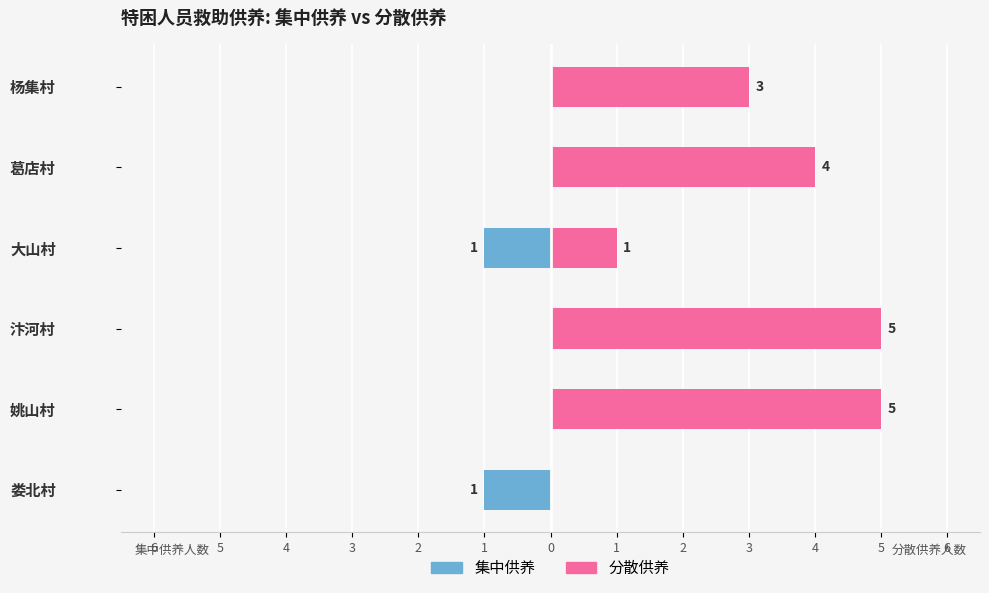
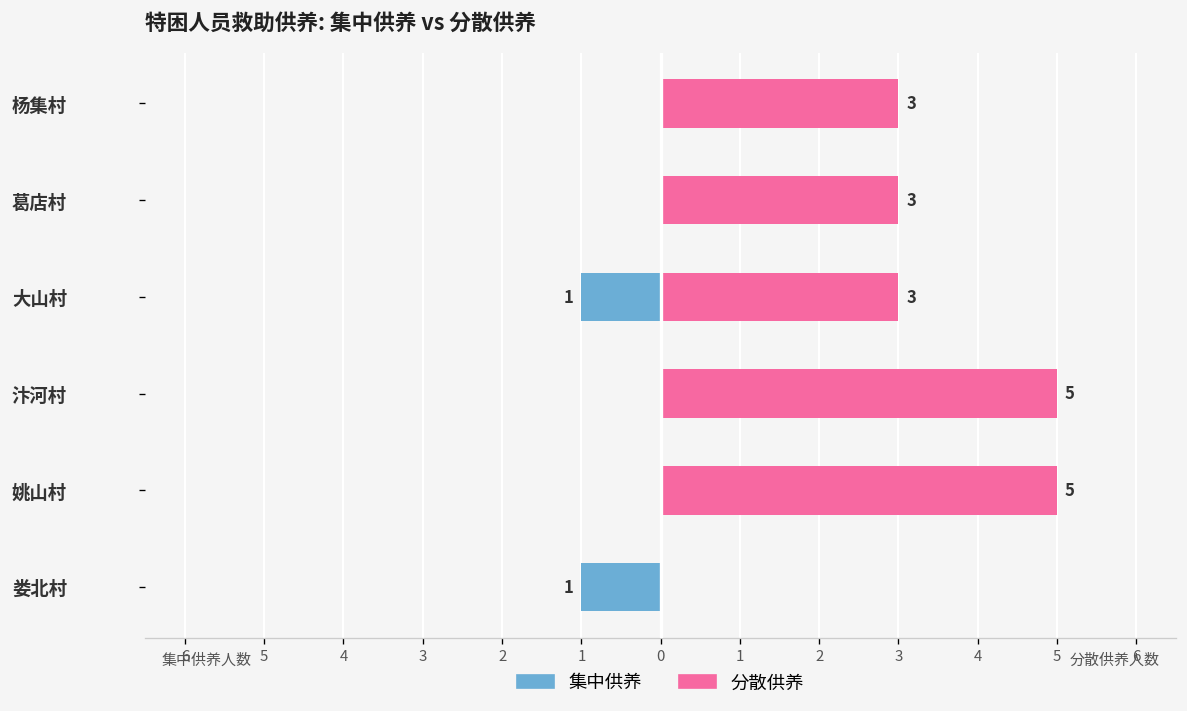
分散供养, 葛店村: 4 -> 3
分散供养, 大山村: 1 -> 3
